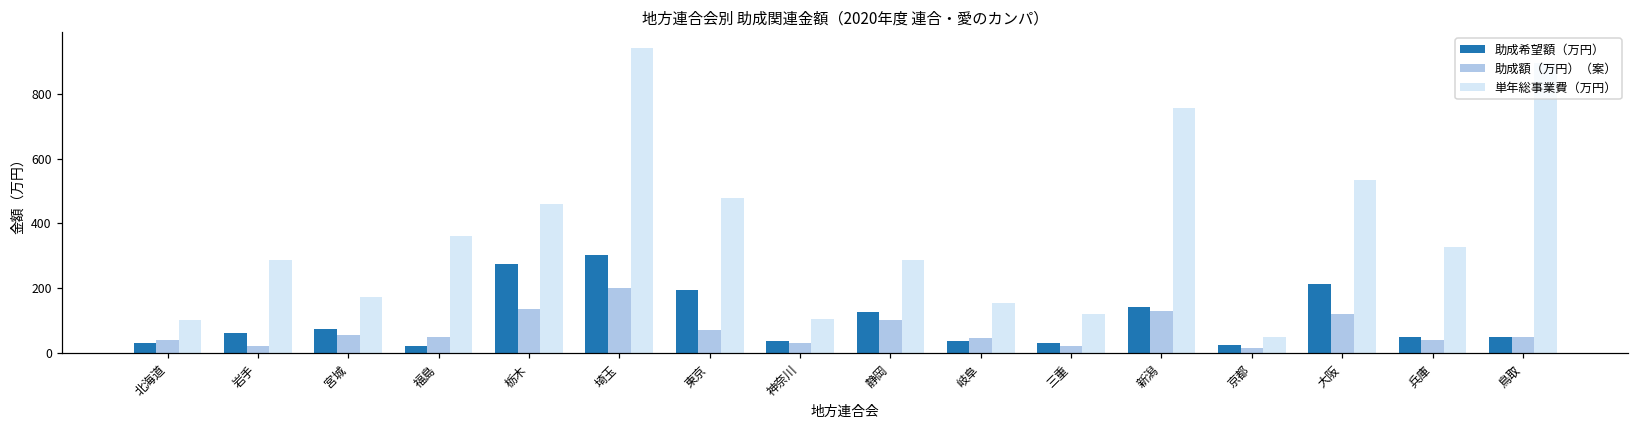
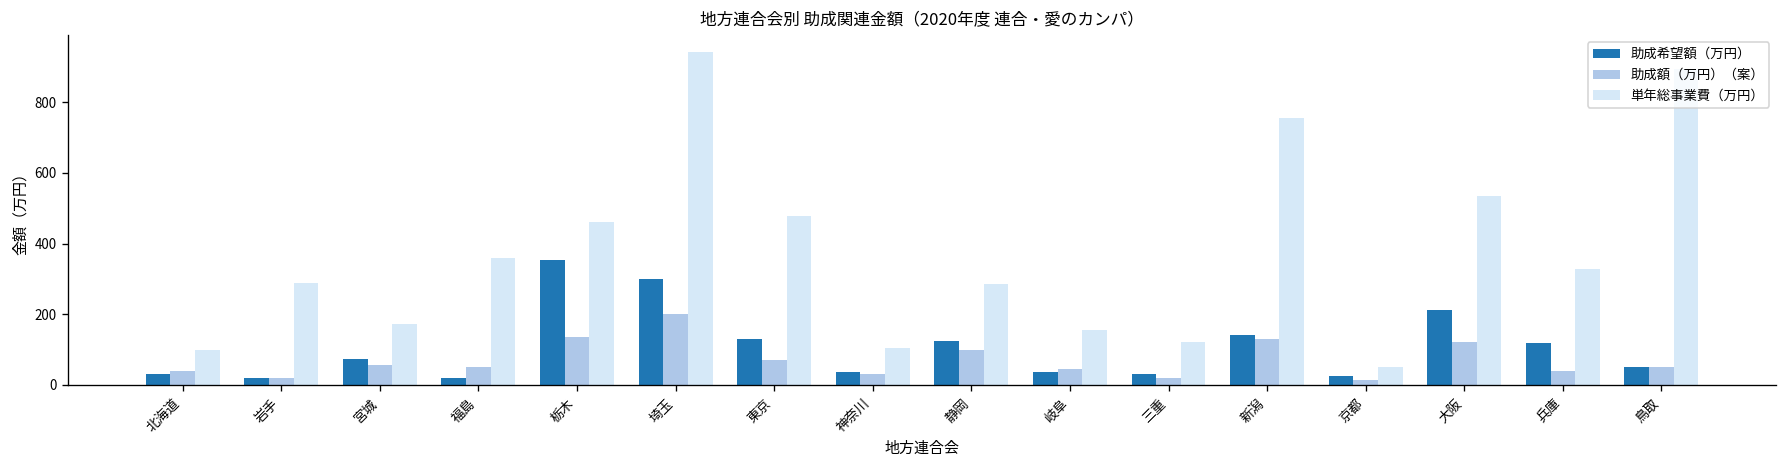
助成希望額（万円）, 岩手: 60 -> 20
助成希望額（万円）, 栃木: 270 -> 350
助成希望額（万円）, 東京: 190 -> 130
助成希望額（万円）, 兵庫: 50 -> 120
